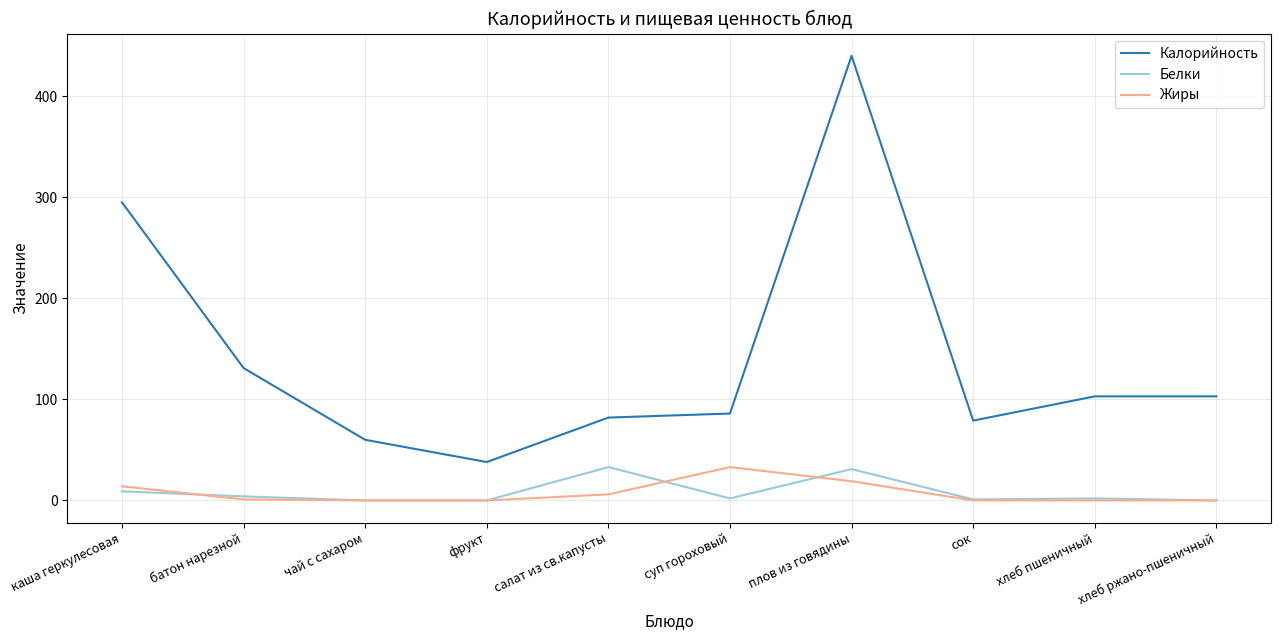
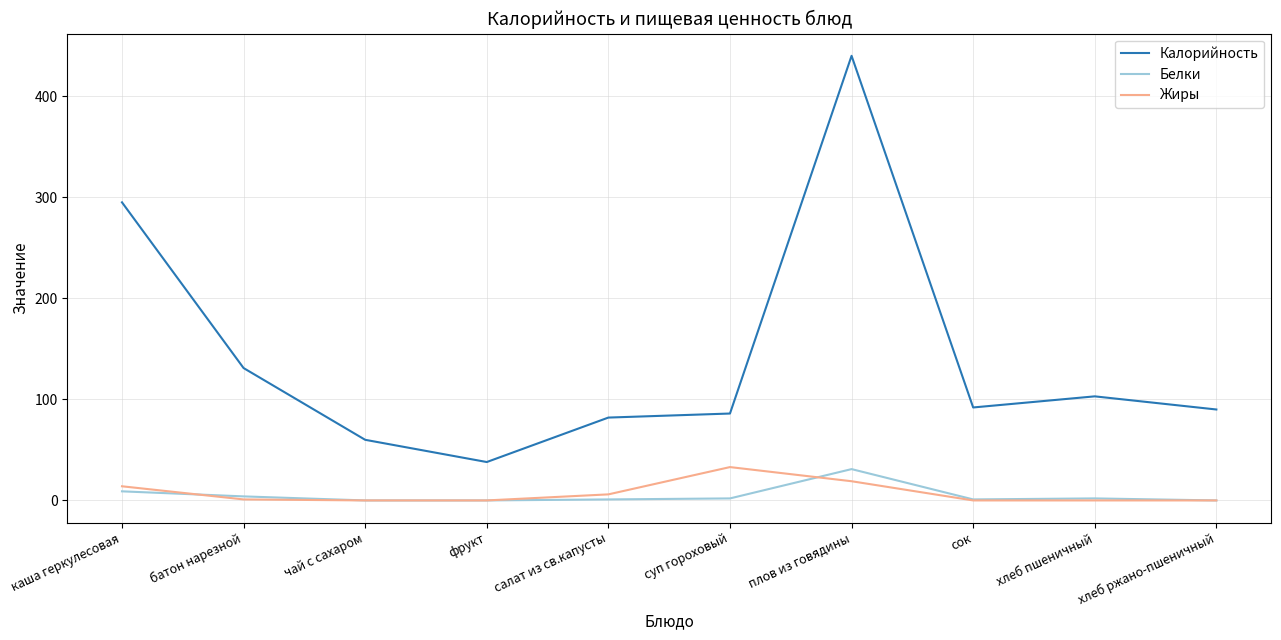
Белки, салат из св.капусты: 33 -> 1
Калорийность, сок: 79 -> 92
Калорийность, хлеб ржано-пшеничный: 103 -> 90
